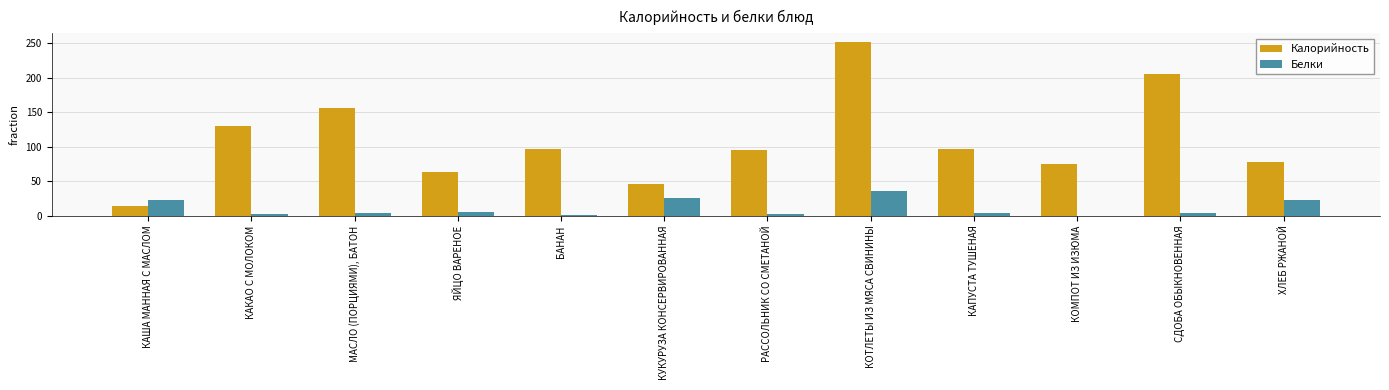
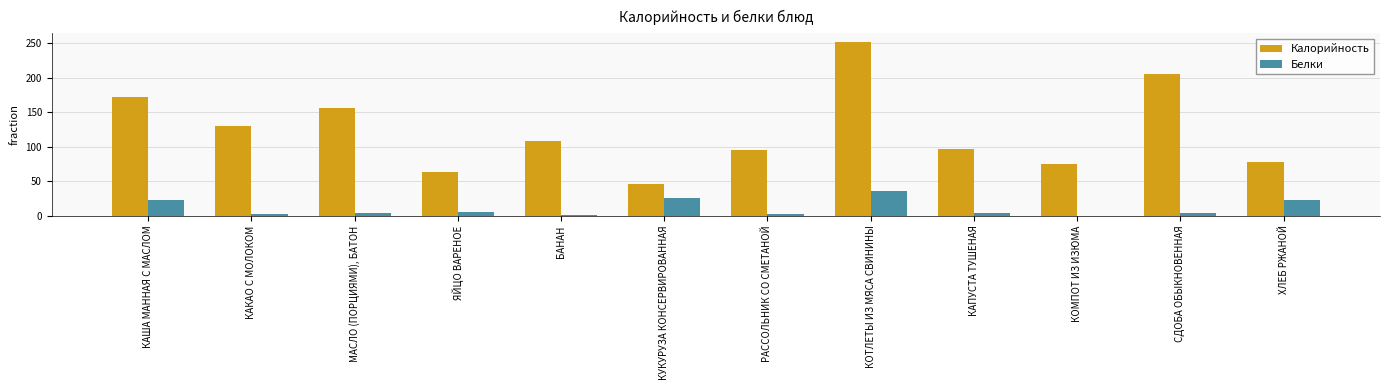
Калорийность, КАША МАННАЯ С МАСЛОМ: 10 -> 170
Калорийность, БАНАН: 100 -> 110
